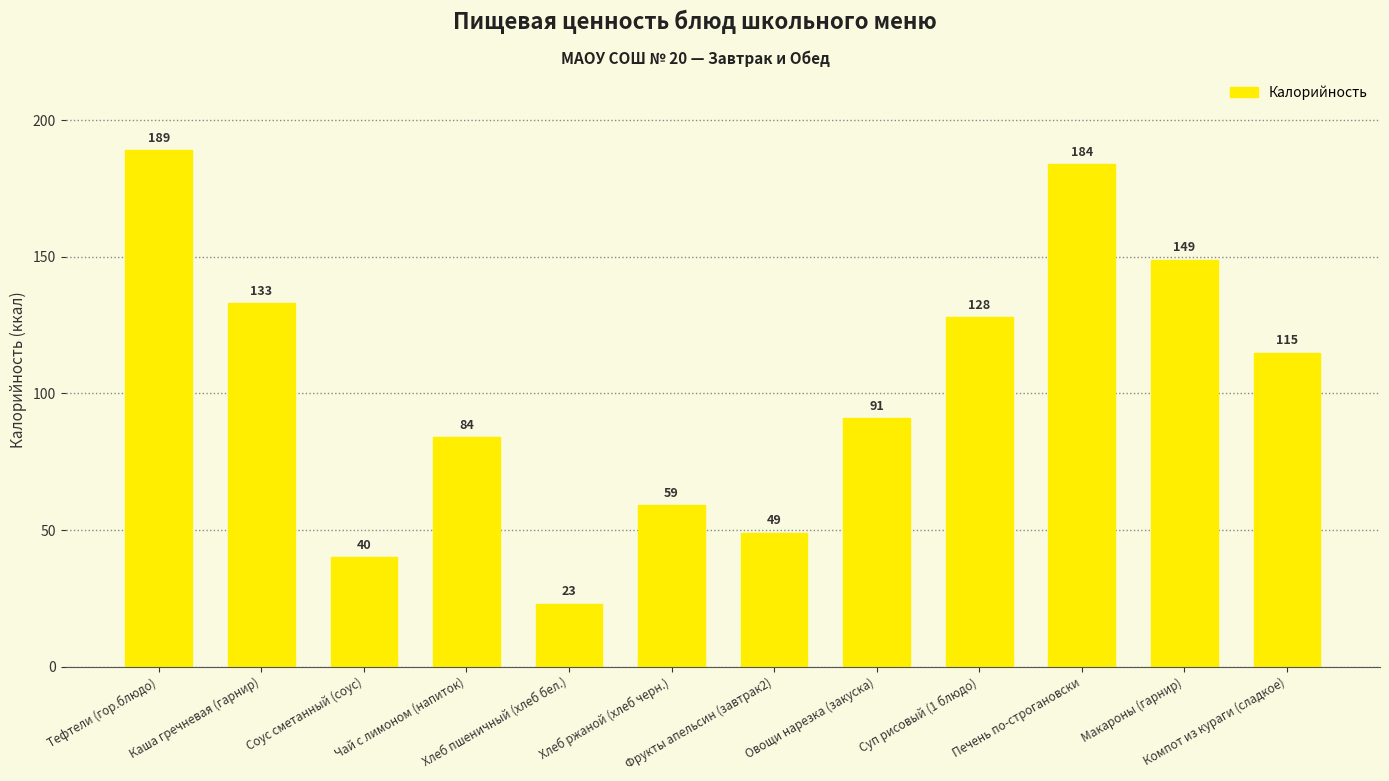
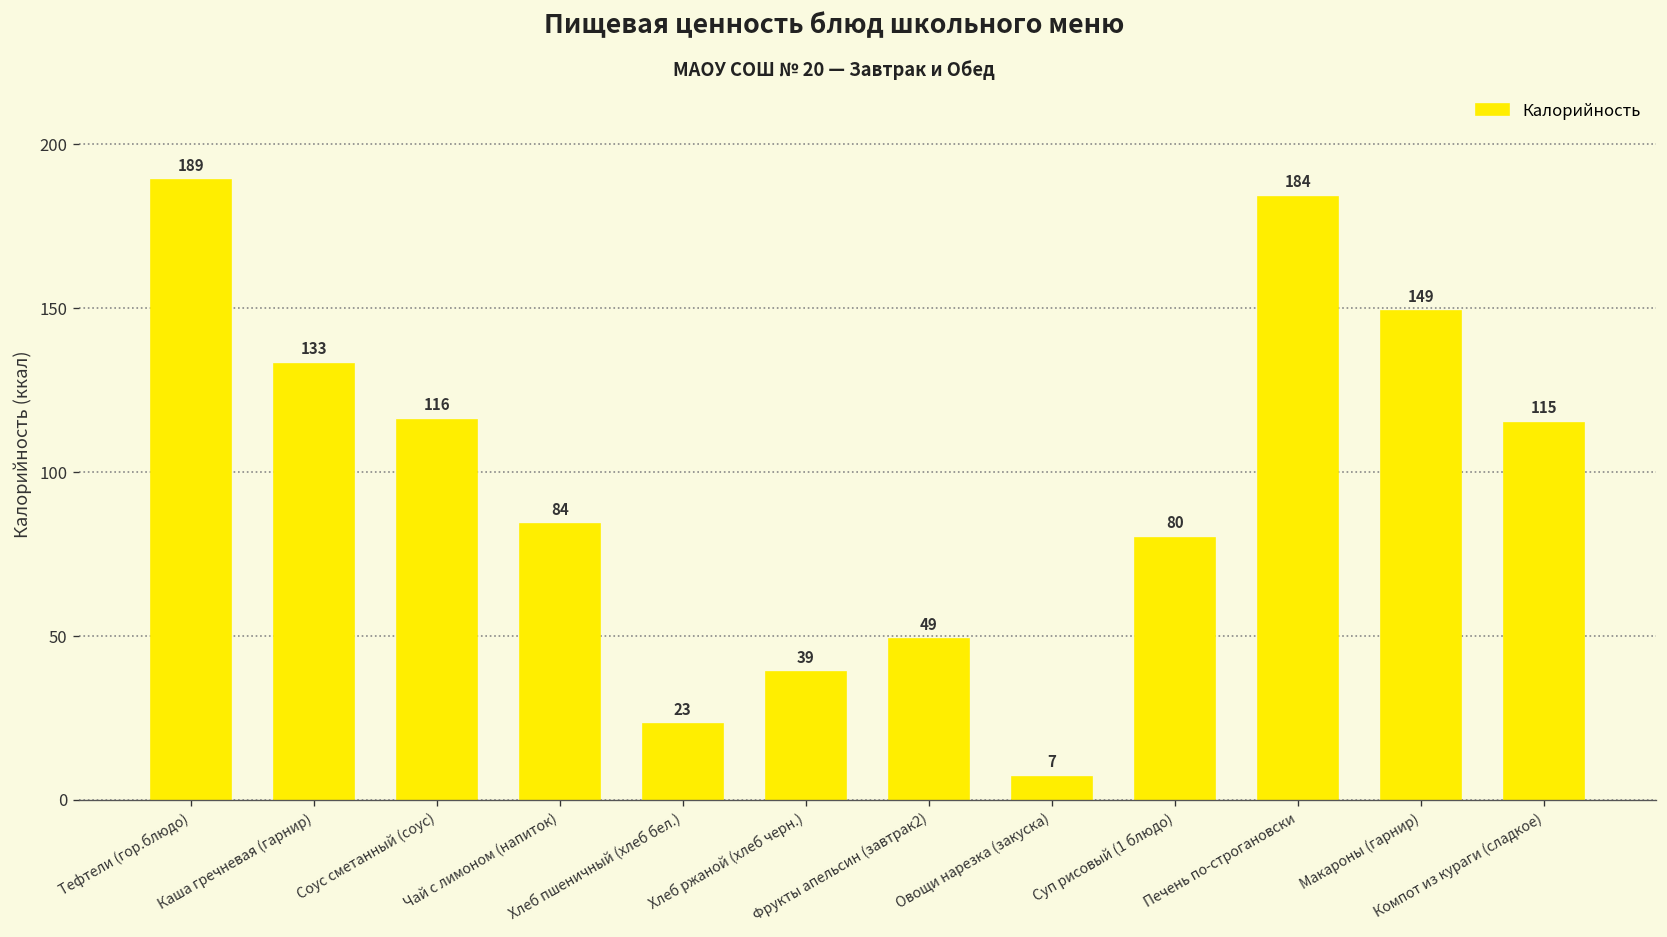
Соус сметанный (соус): 40 -> 116
Хлеб ржаной (хлеб черн.): 59 -> 39
Овощи нарезка (закуска): 91 -> 7
Суп рисовый (1 блюдо): 128 -> 80
